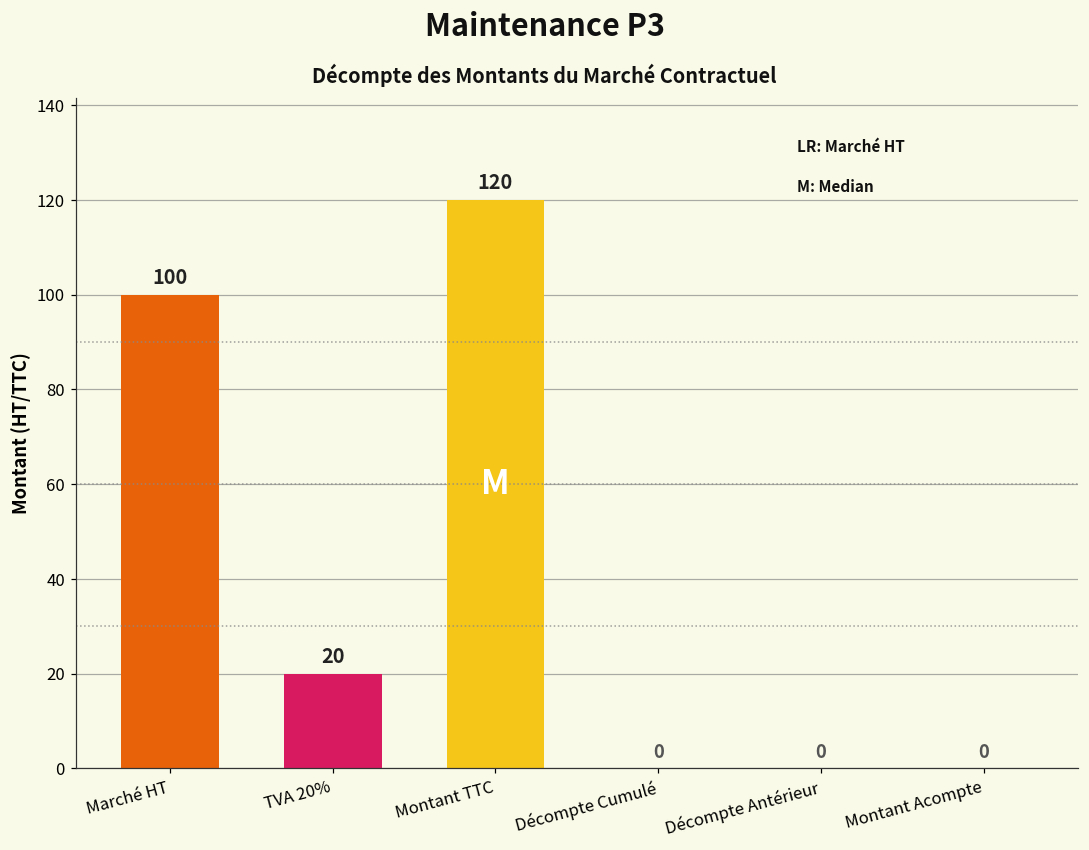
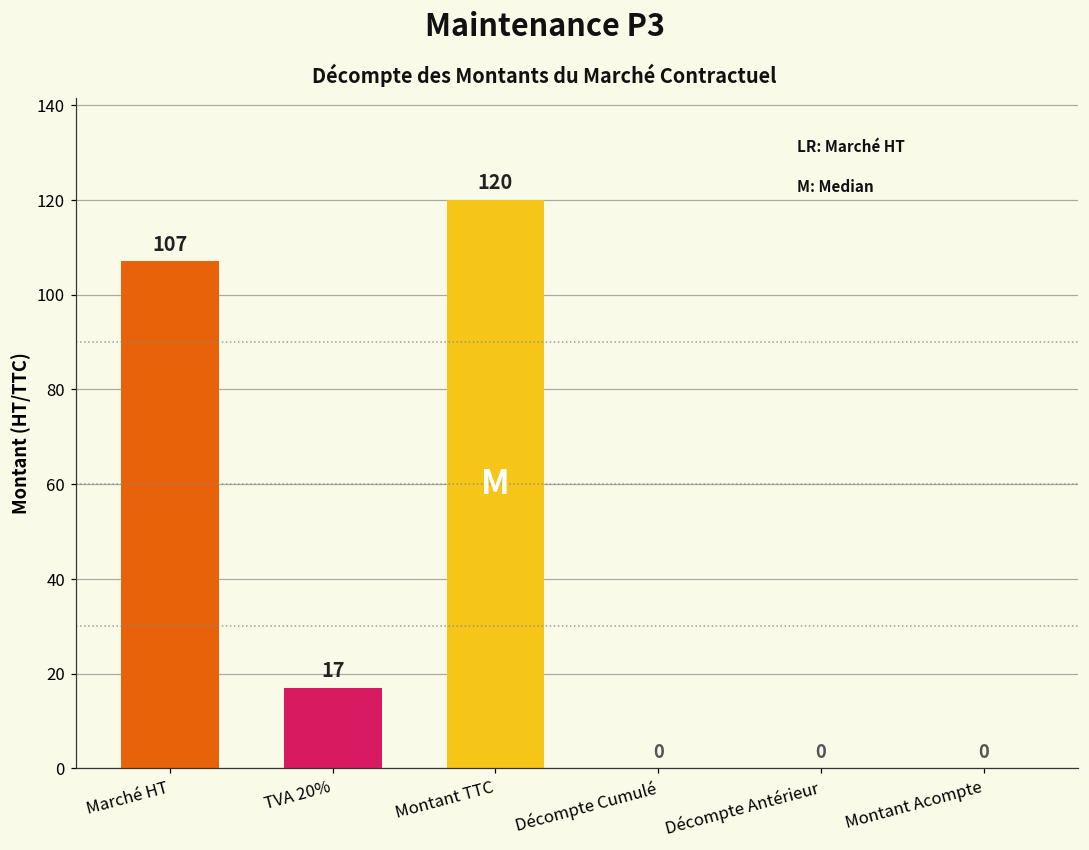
Marché HT: 100 -> 107
TVA 20%: 20 -> 17
